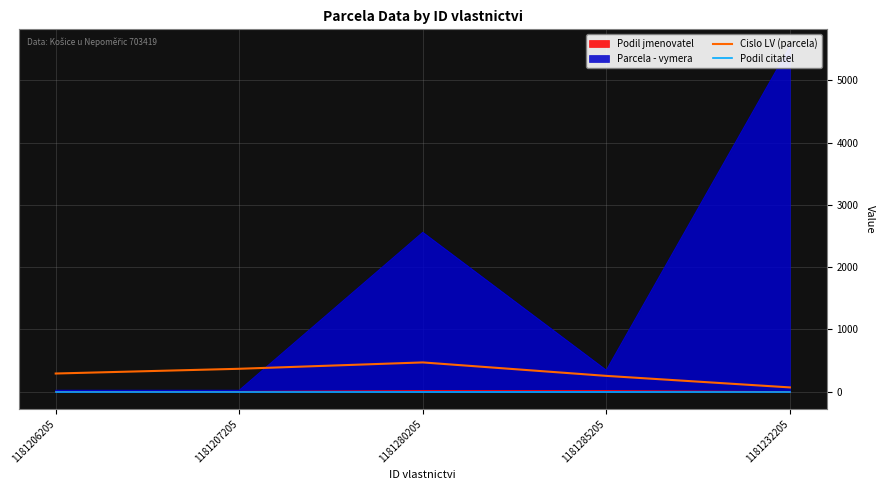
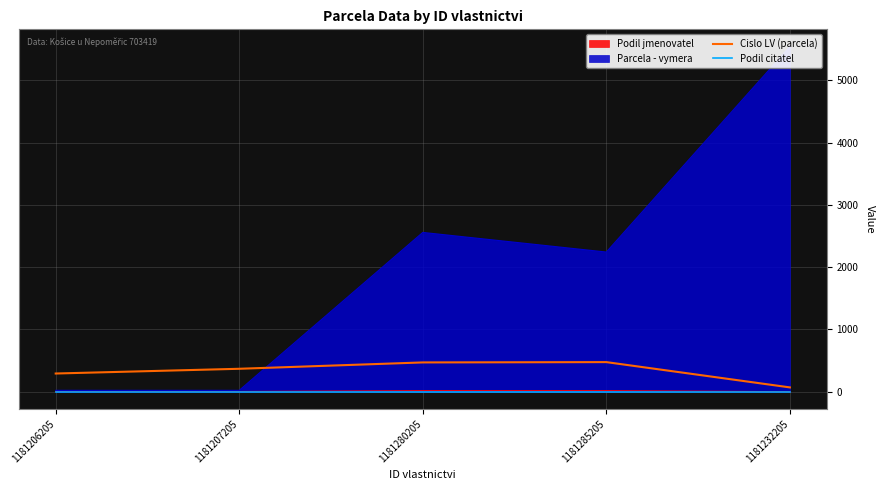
Parcela - vymera, 1181285205: 300 -> 2200
Cislo LV (parcela), 1181285205: 300 -> 500
